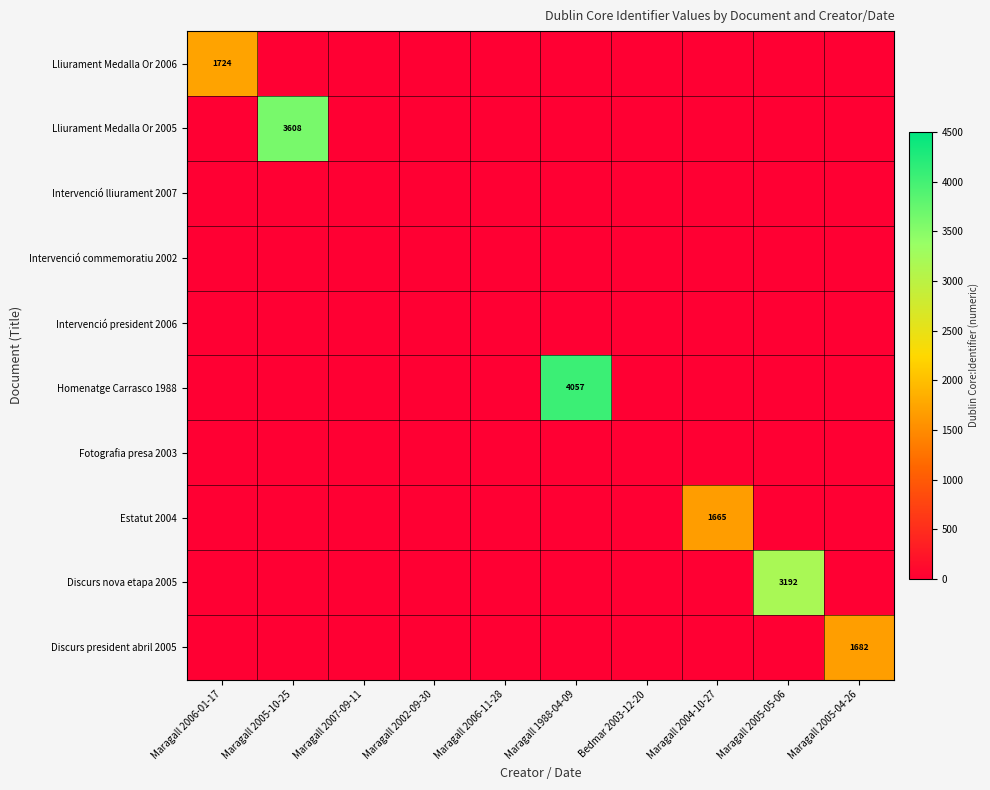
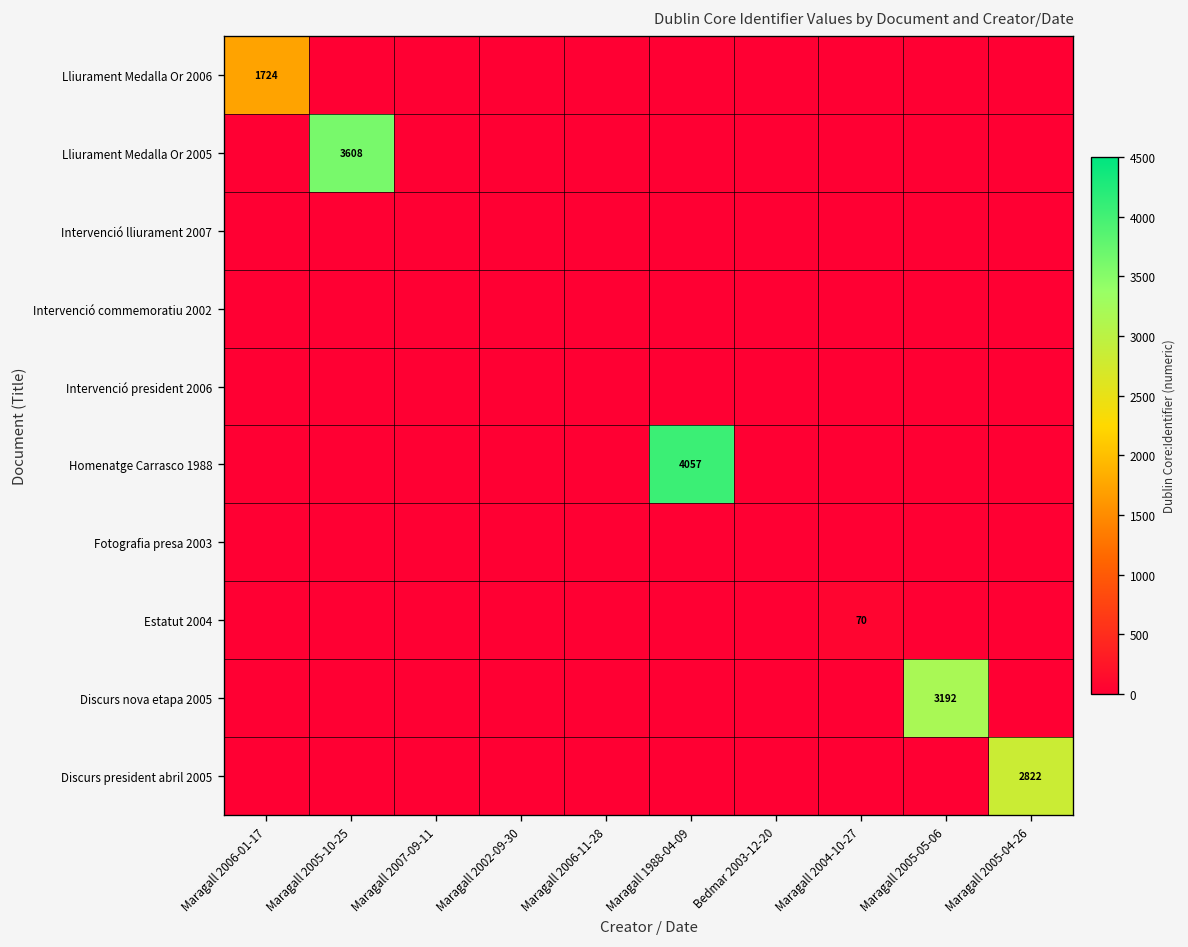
Estatut 2004, Maragall 2004-10-27: 1665 -> 70
Discurs president abril 2005, Maragall 2005-04-26: 1682 -> 2822
